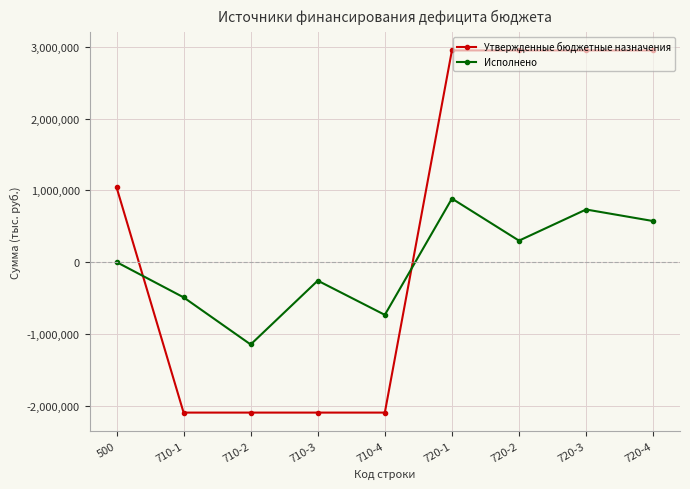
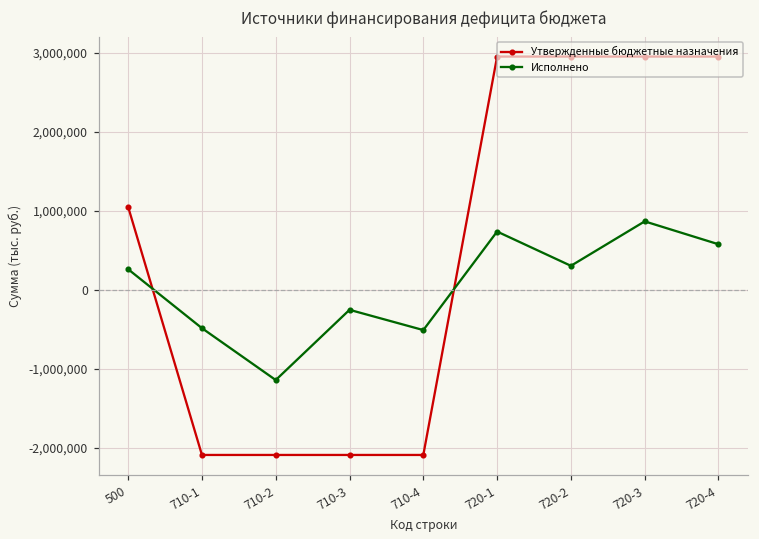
Исполнено, 500: 0 -> 300,000
Исполнено, 710-4: -700,000 -> -500,000
Исполнено, 720-1: 900,000 -> 700,000
Исполнено, 720-3: 700,000 -> 900,000
